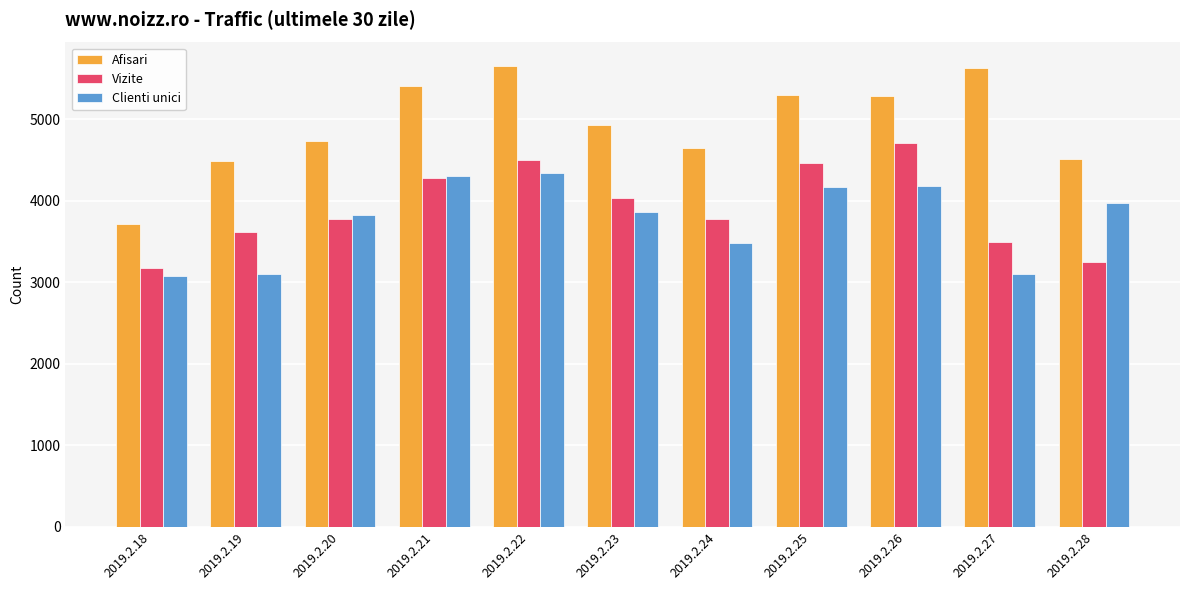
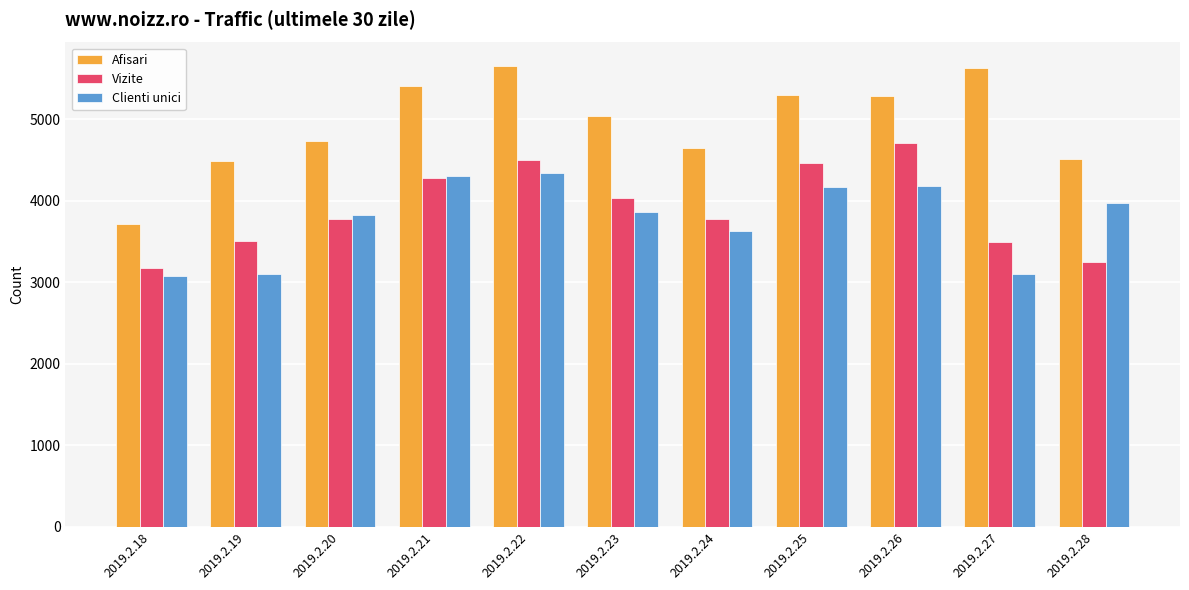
Vizite, 2019.2.19: 3600 -> 3500
Afisari, 2019.2.23: 4900 -> 5000
Clienti unici, 2019.2.24: 3500 -> 3600
